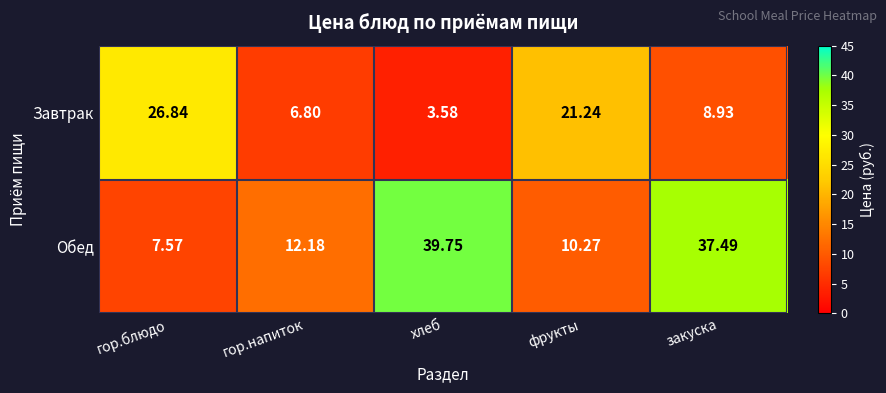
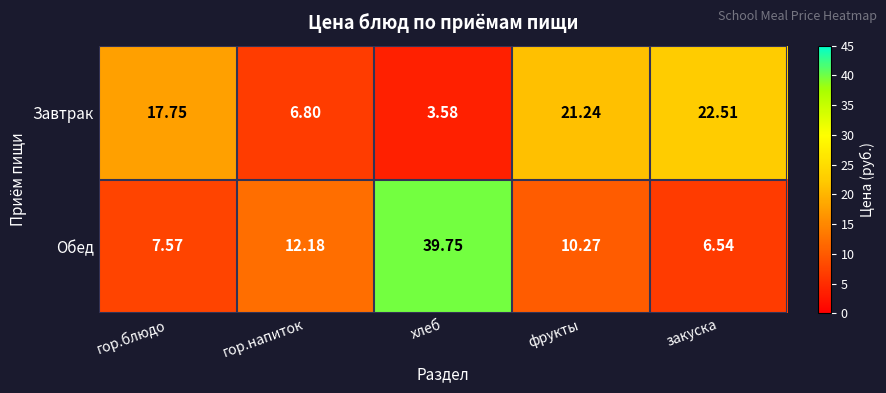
Завтрак, гор.блюдо: 26.84 -> 17.75
Завтрак, закуска: 8.93 -> 22.51
Обед, закуска: 37.49 -> 6.54
